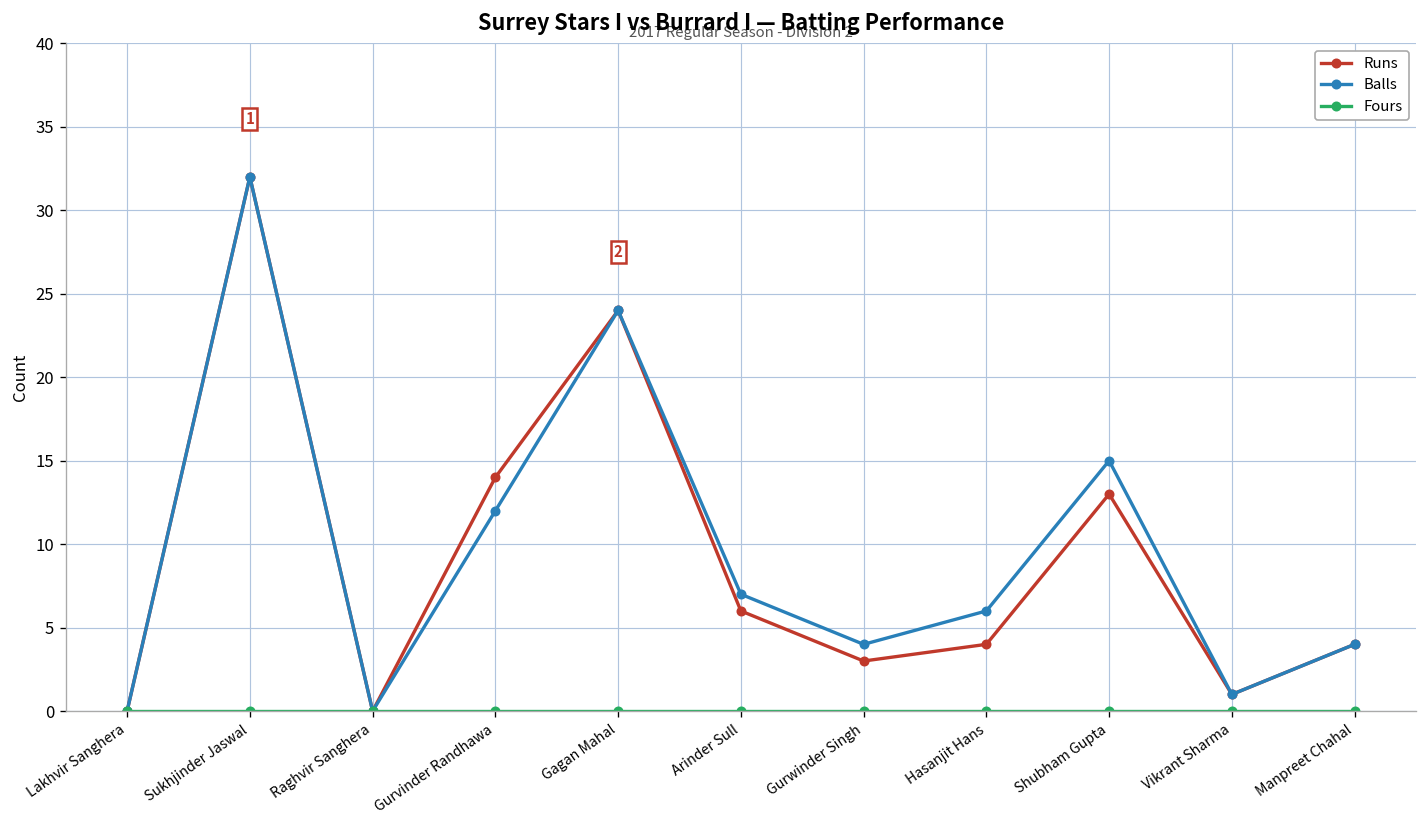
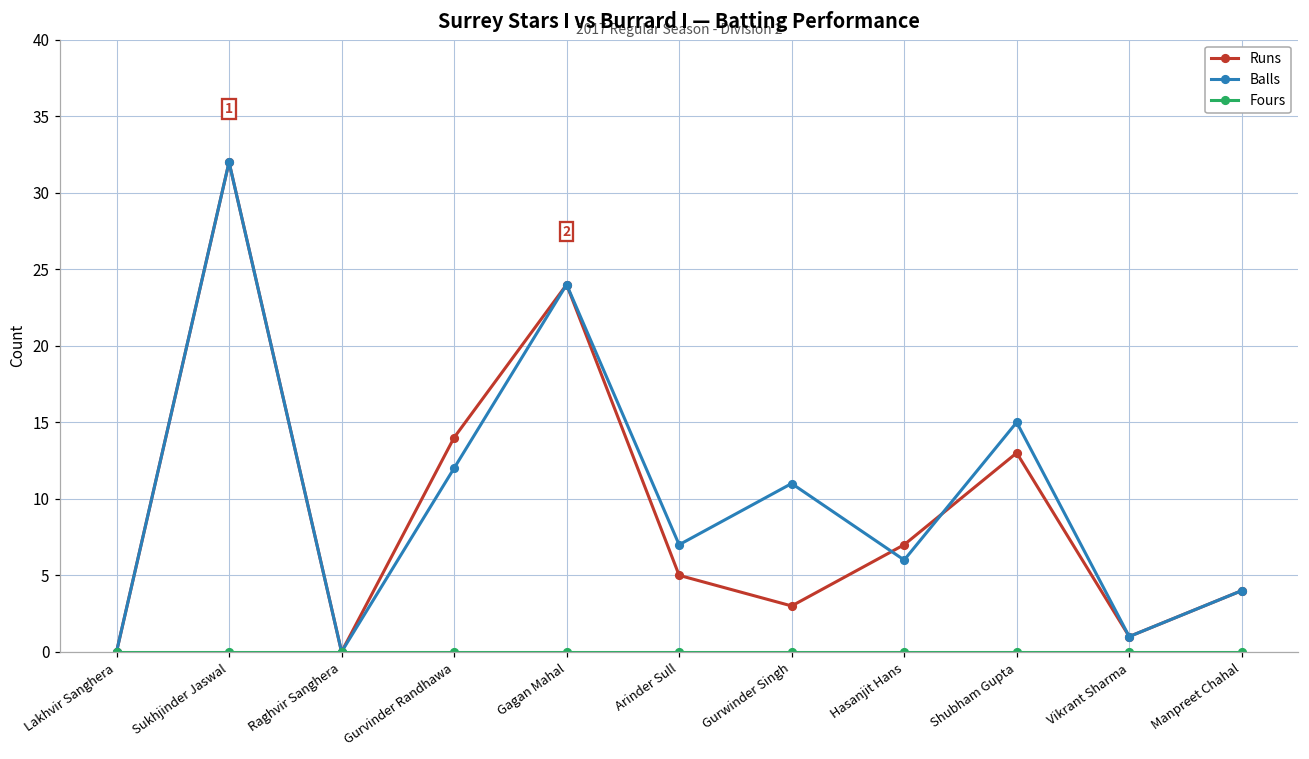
Runs, Arinder Sull: 6 -> 5
Balls, Gurwinder Singh: 4 -> 11
Runs, Hasanjit Hans: 4 -> 7
